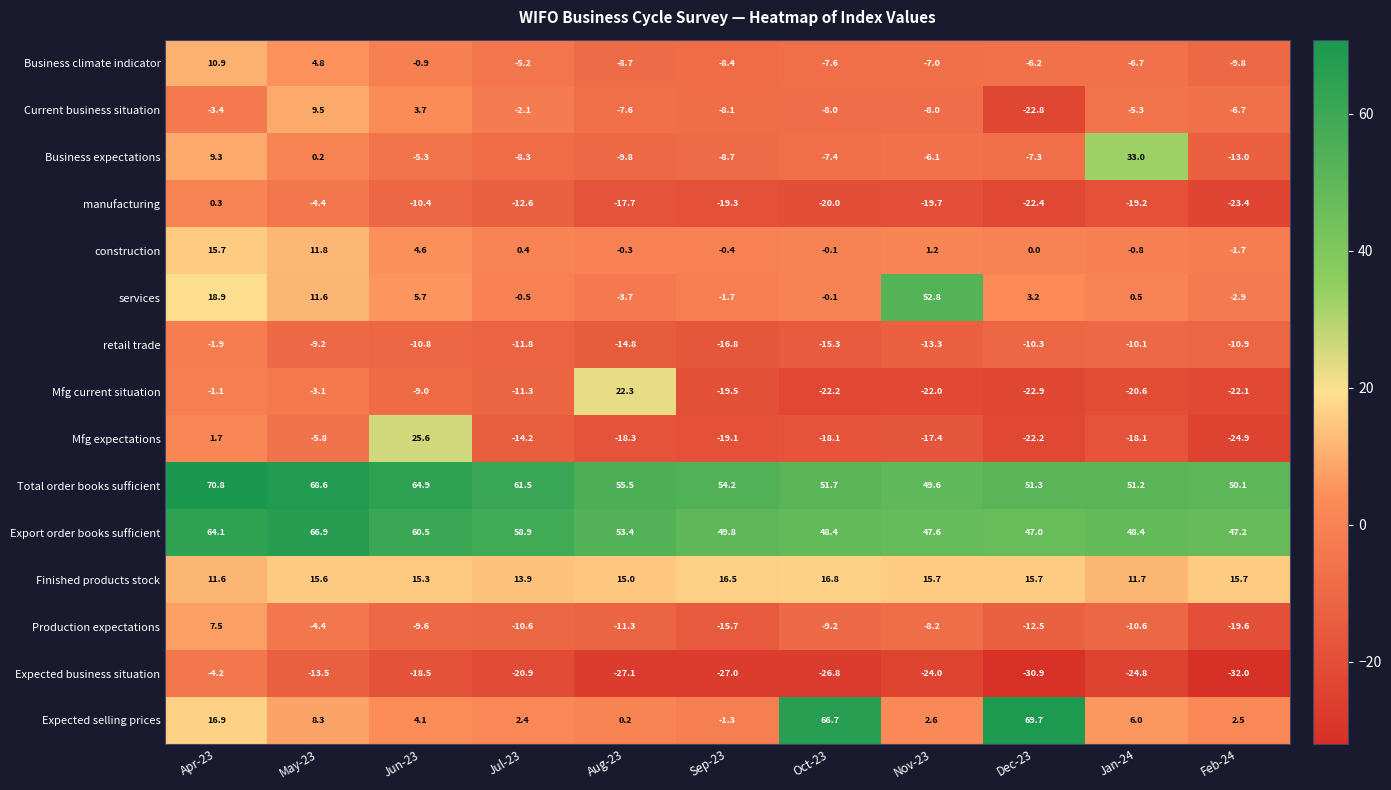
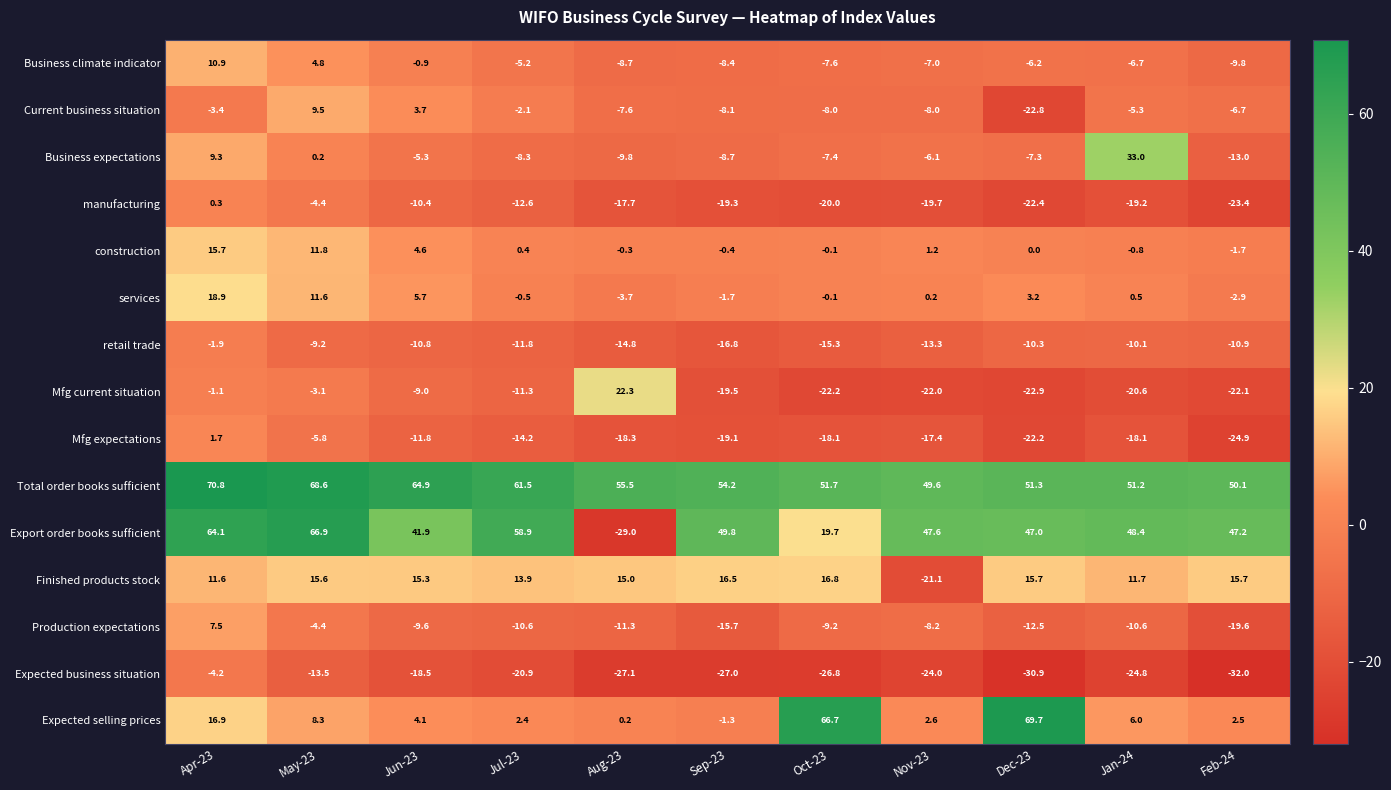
services, Nov-23: 52.8 -> 0.2
Mfg expectations, Jun-23: 25.6 -> -11.8
Export order books sufficient, Jun-23: 60.5 -> 41.9
Export order books sufficient, Aug-23: 53.4 -> -29.0
Export order books sufficient, Oct-23: 48.4 -> 19.7
Finished products stock, Nov-23: 15.7 -> -21.1
